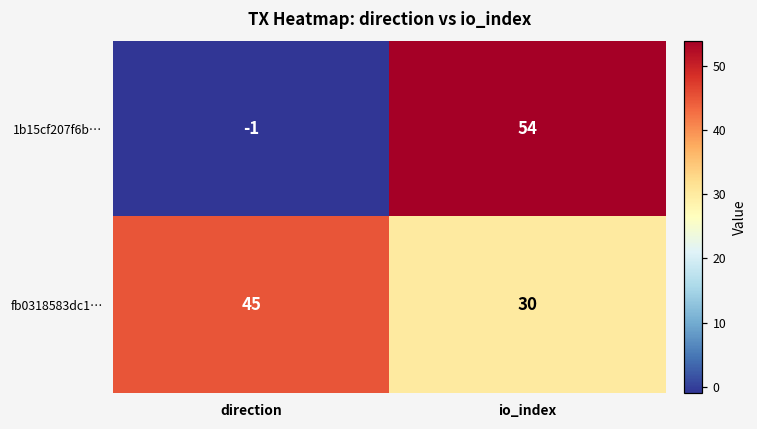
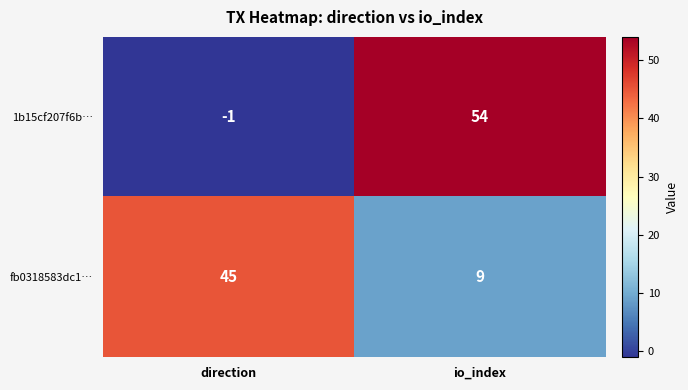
fb0318583dc1…, io_index: 30 -> 9
